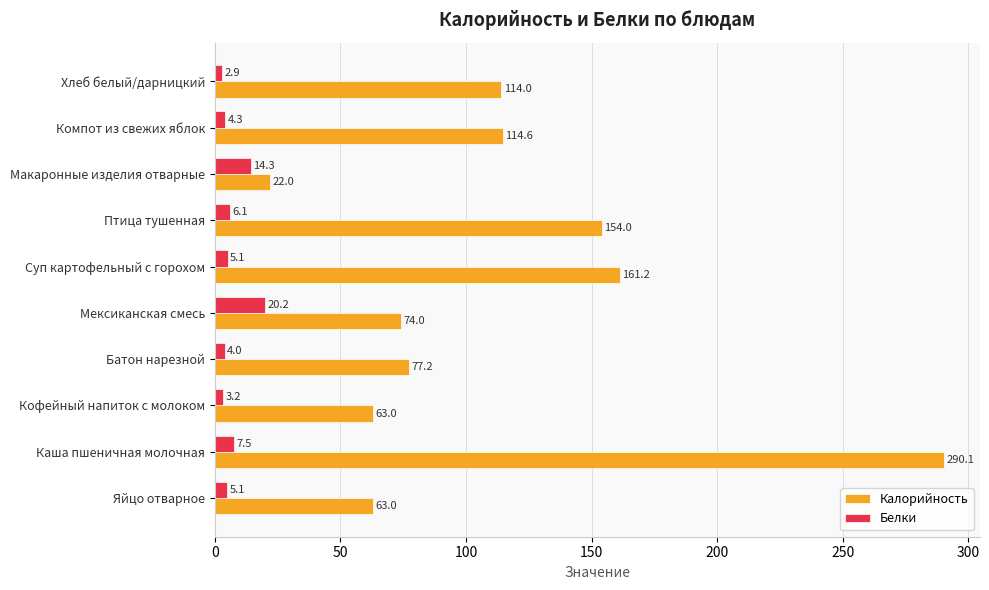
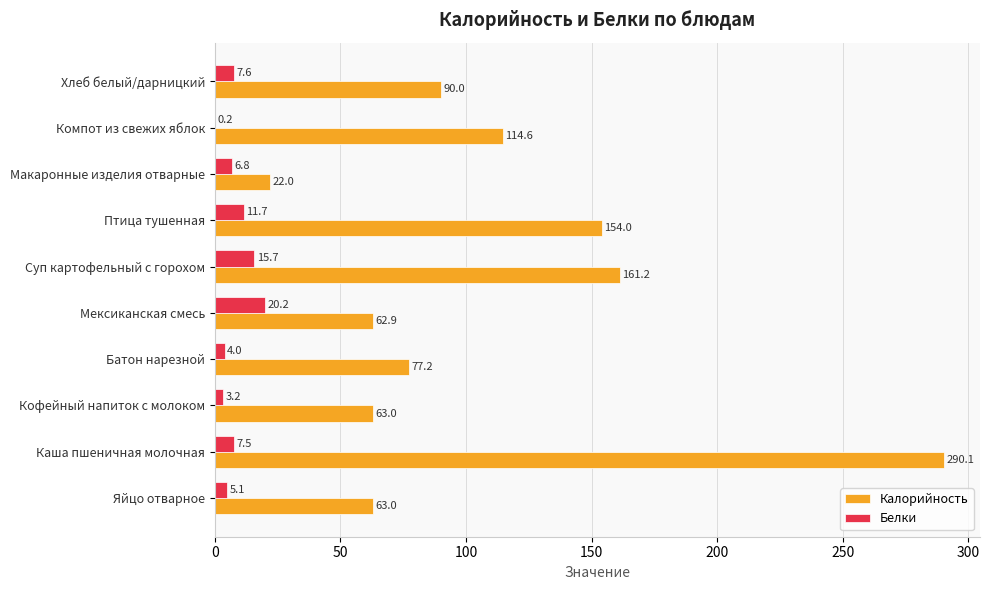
Белки, Хлеб белый/дарницкий: 2.9 -> 7.6
Калорийность, Хлеб белый/дарницкий: 114.0 -> 90.0
Белки, Компот из свежих яблок: 4.3 -> 0.2
Белки, Макаронные изделия отварные: 14.3 -> 6.8
Белки, Птица тушенная: 6.1 -> 11.7
Белки, Суп картофельный с горохом: 5.1 -> 15.7
Калорийность, Мексиканская смесь: 74.0 -> 62.9
